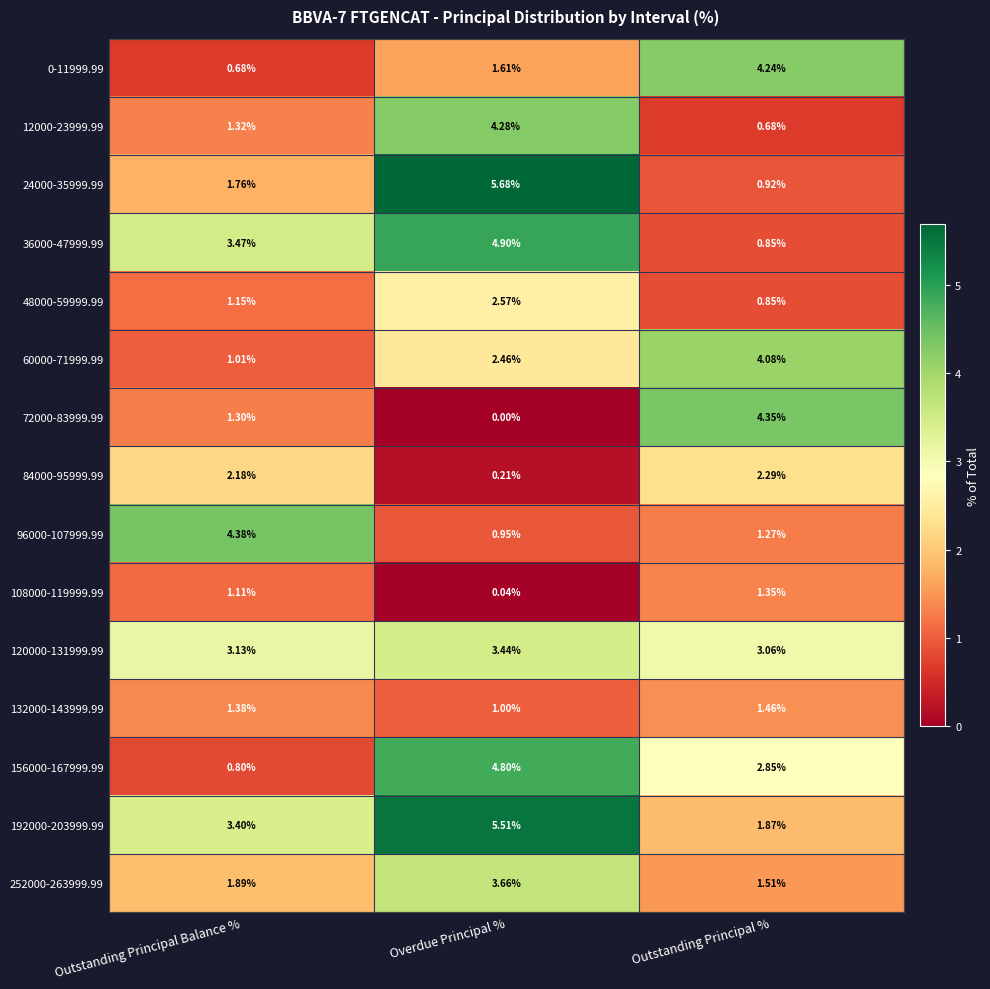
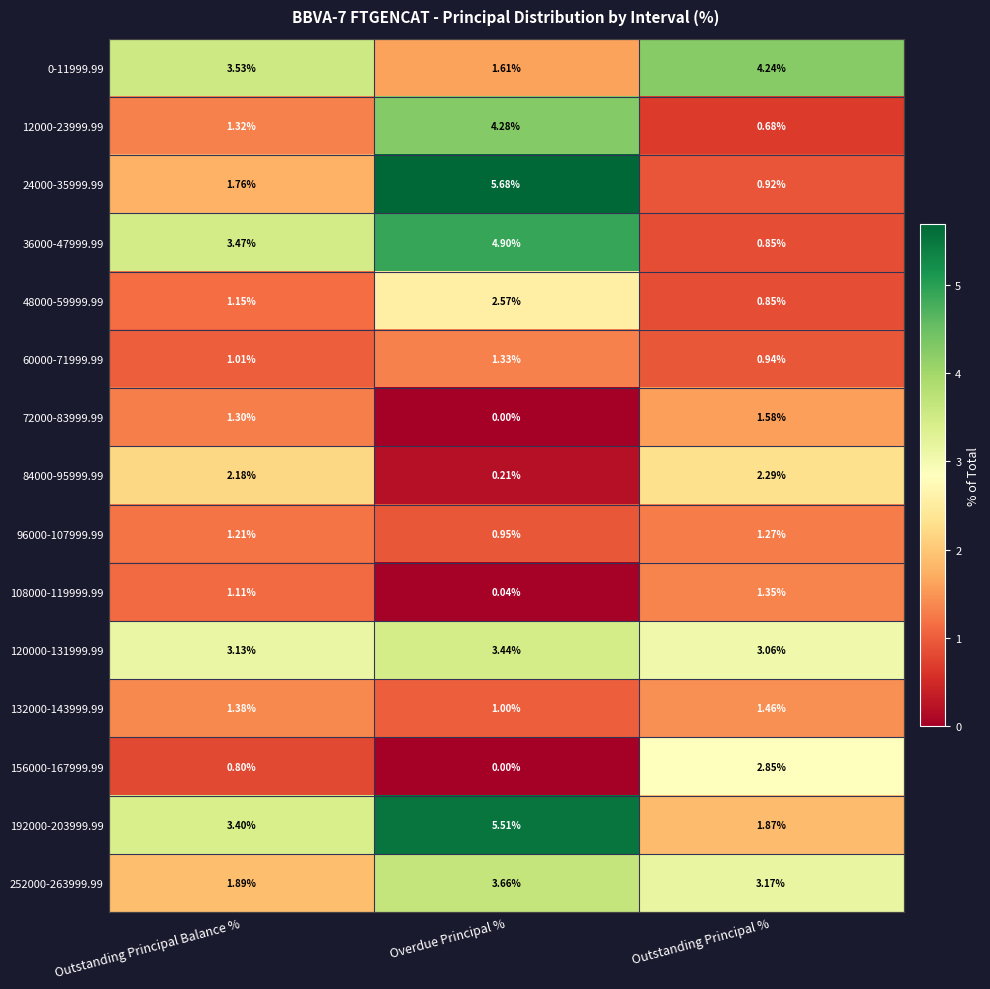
0-11999.99, Outstanding Principal Balance %: 0.68% -> 3.53%
60000-71999.99, Overdue Principal %: 2.46% -> 1.33%
60000-71999.99, Outstanding Principal %: 4.08% -> 0.94%
72000-83999.99, Outstanding Principal %: 4.35% -> 1.58%
96000-107999.99, Outstanding Principal Balance %: 4.38% -> 1.21%
156000-167999.99, Overdue Principal %: 4.80% -> 0.00%
252000-263999.99, Outstanding Principal %: 1.51% -> 3.17%
